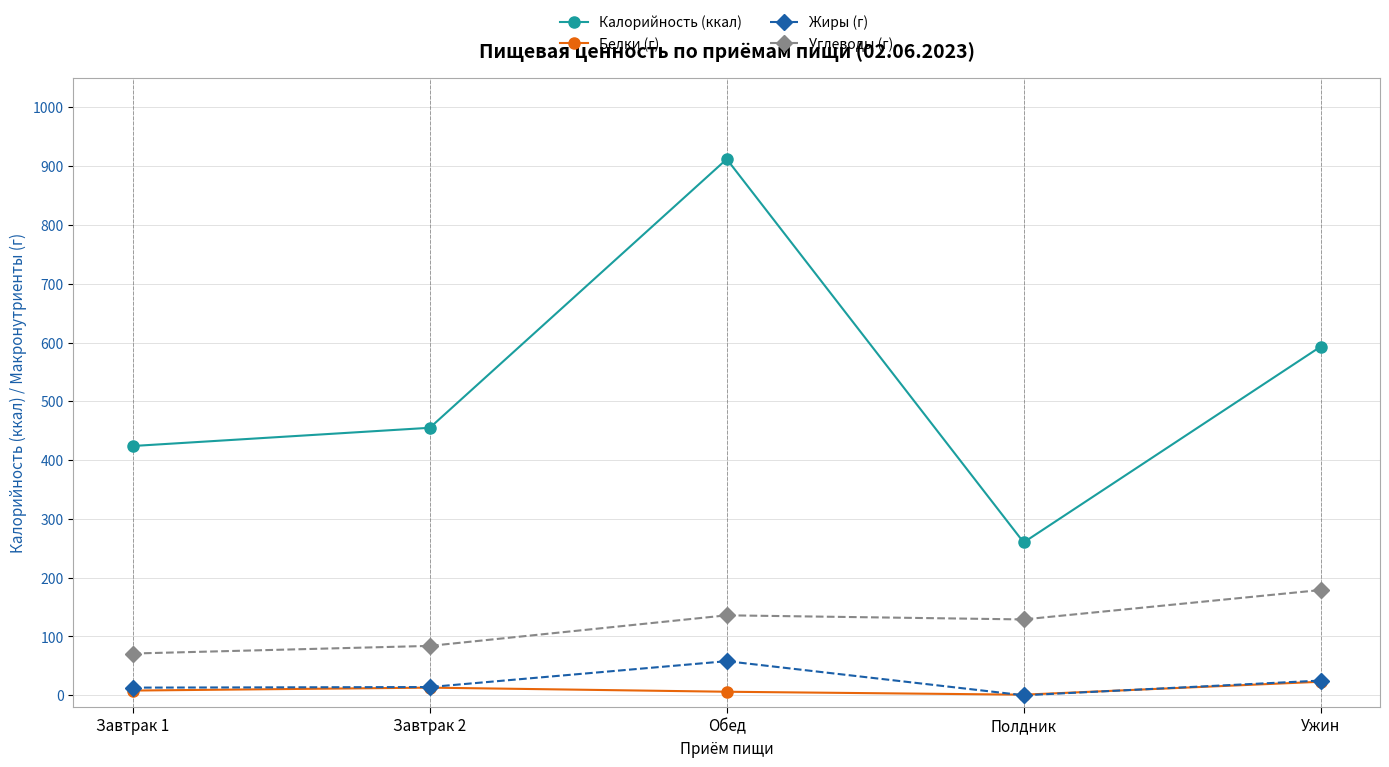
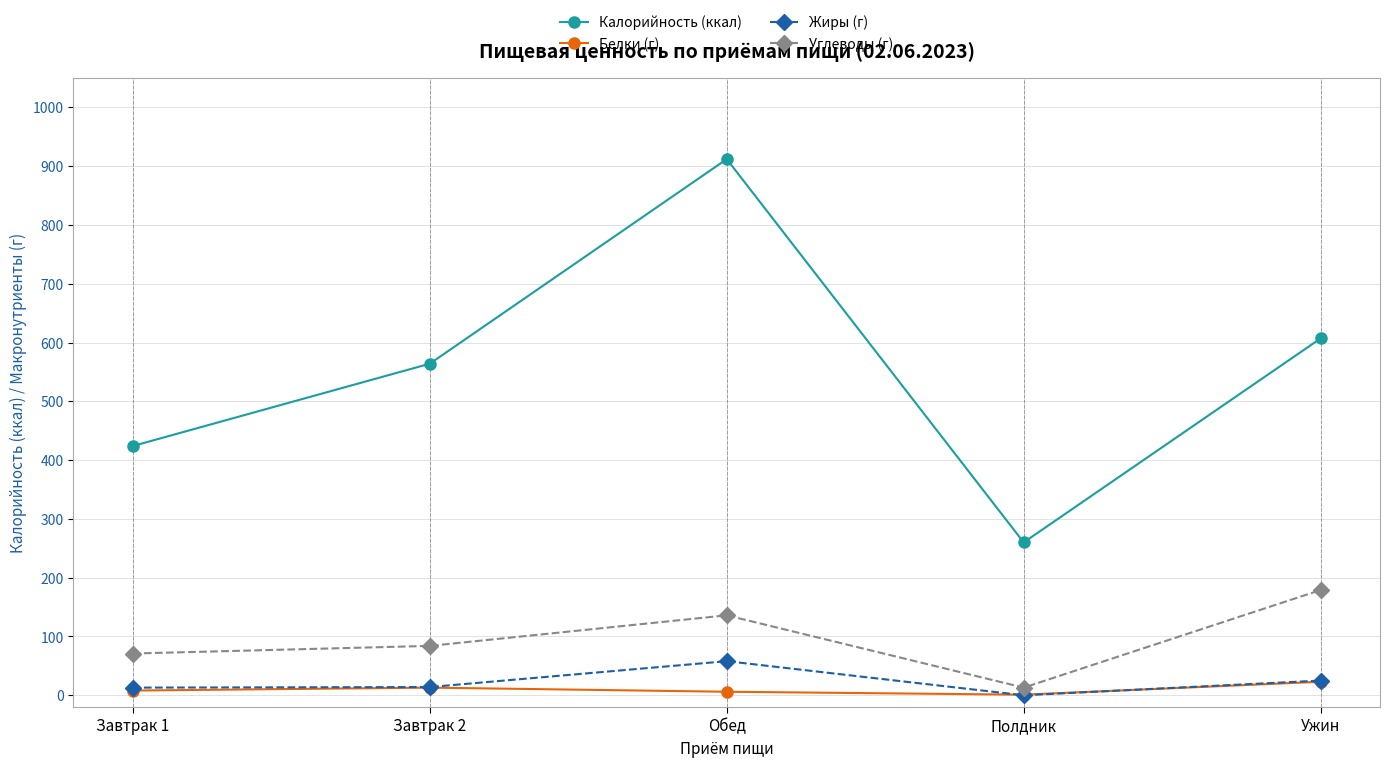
Калорийность (ккал), Завтрак 2: 460 -> 560
Углеводы (г), Полдник: 130 -> 10
Калорийность (ккал), Ужин: 590 -> 610
